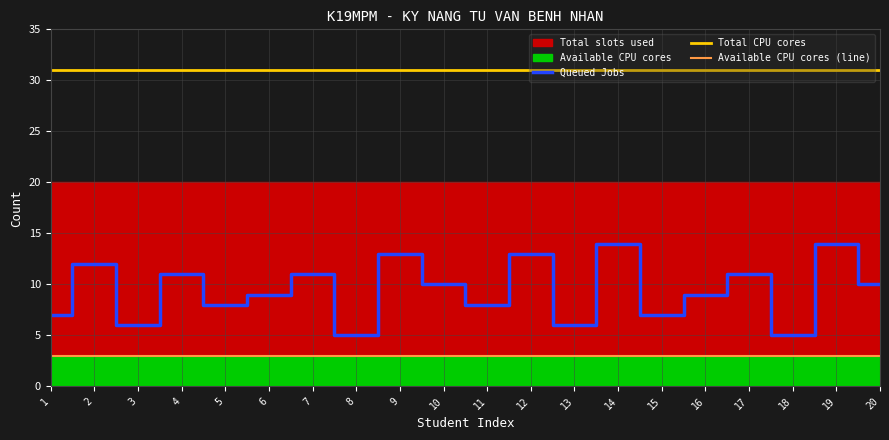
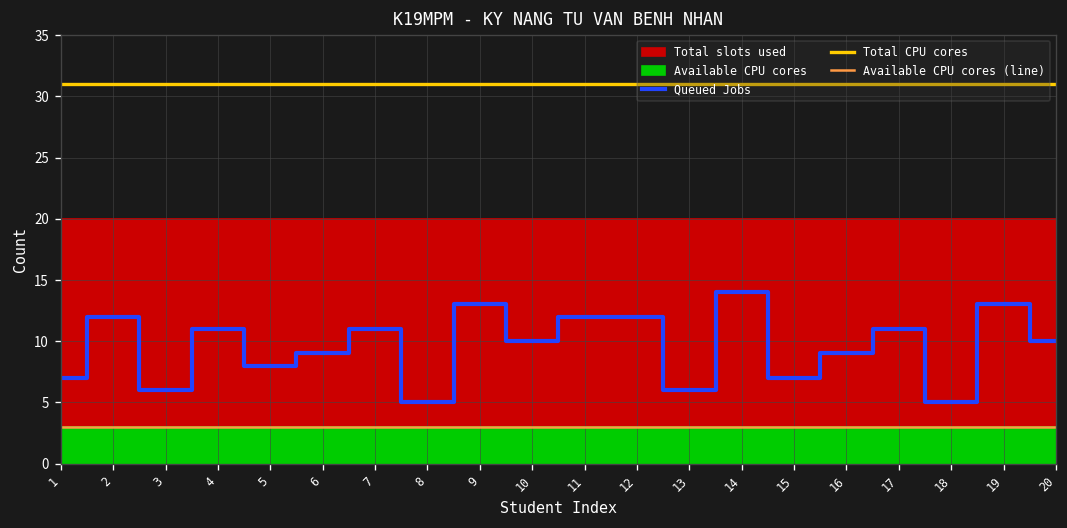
Queued Jobs, 11: 8 -> 12
Queued Jobs, 12: 13 -> 12
Queued Jobs, 19: 14 -> 13
